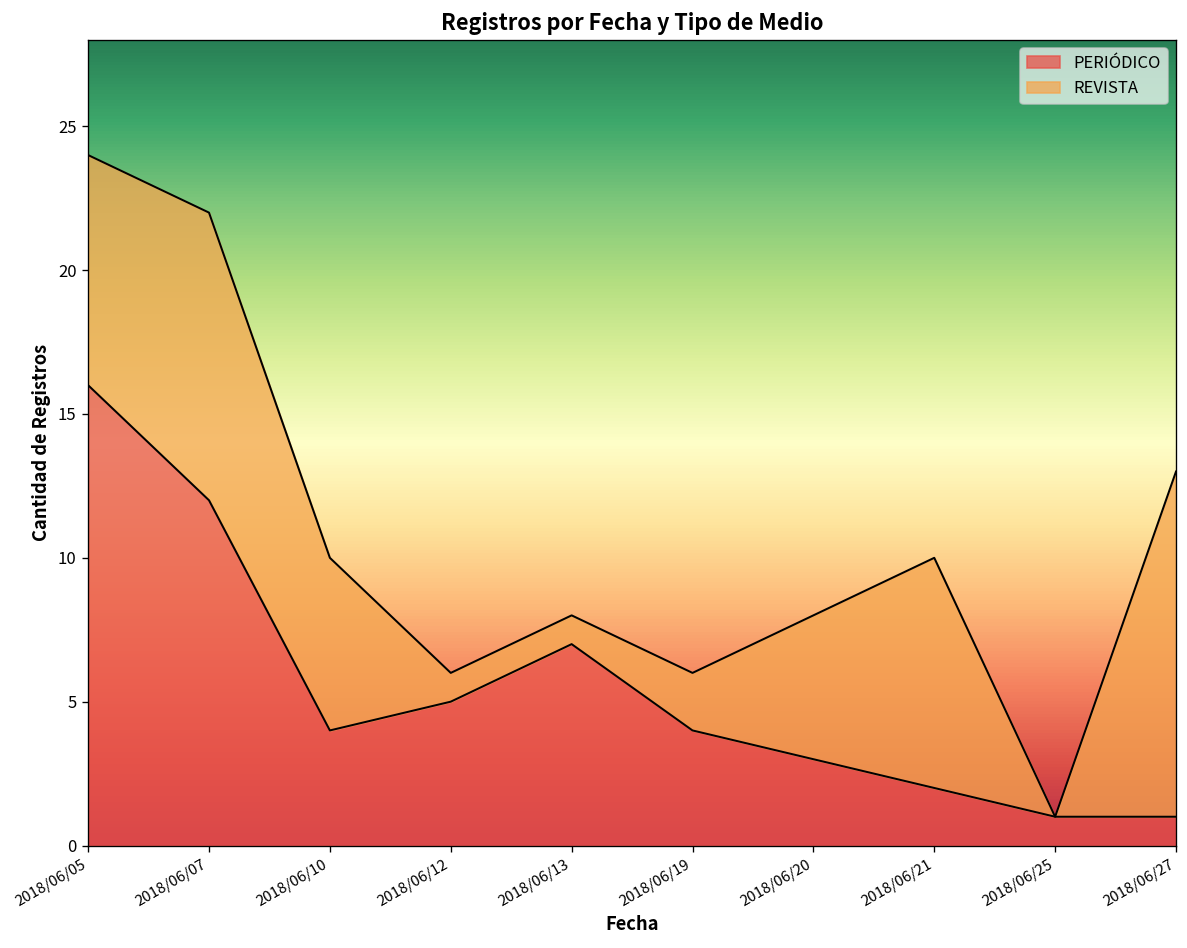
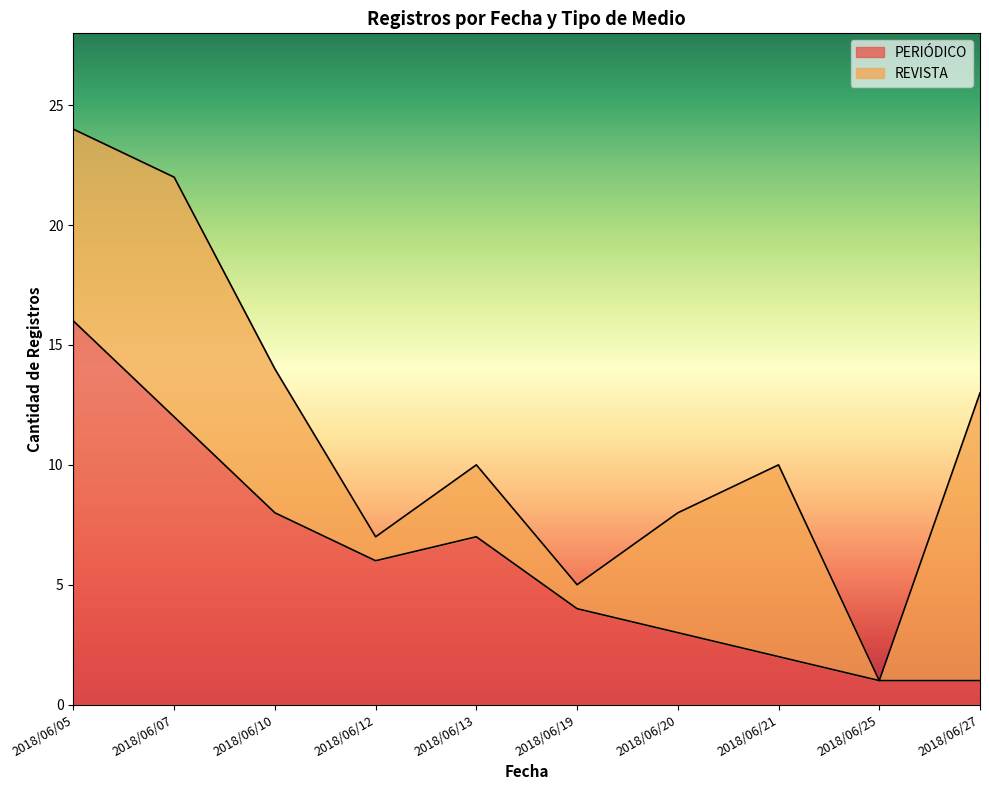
PERIÓDICO, 2018/06/10: 4 -> 8
PERIÓDICO, 2018/06/12: 5 -> 6
REVISTA, 2018/06/13: 1 -> 3
REVISTA, 2018/06/19: 2 -> 1
